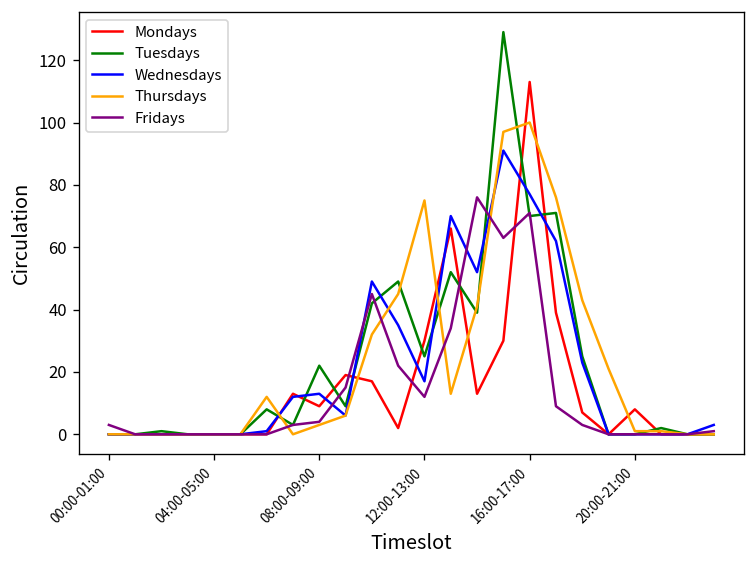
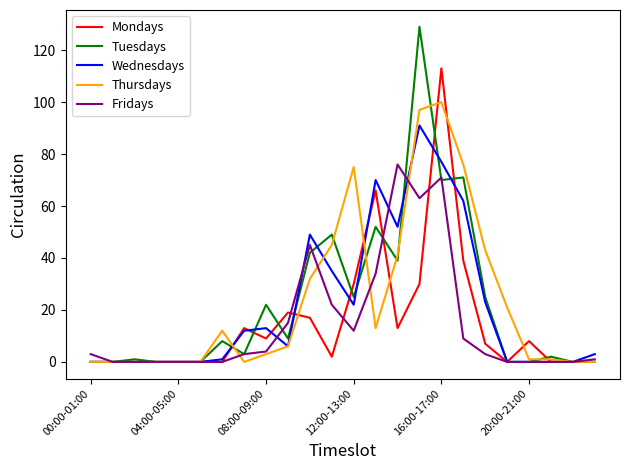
Wednesdays, 12:00-13:00: 17 -> 22
